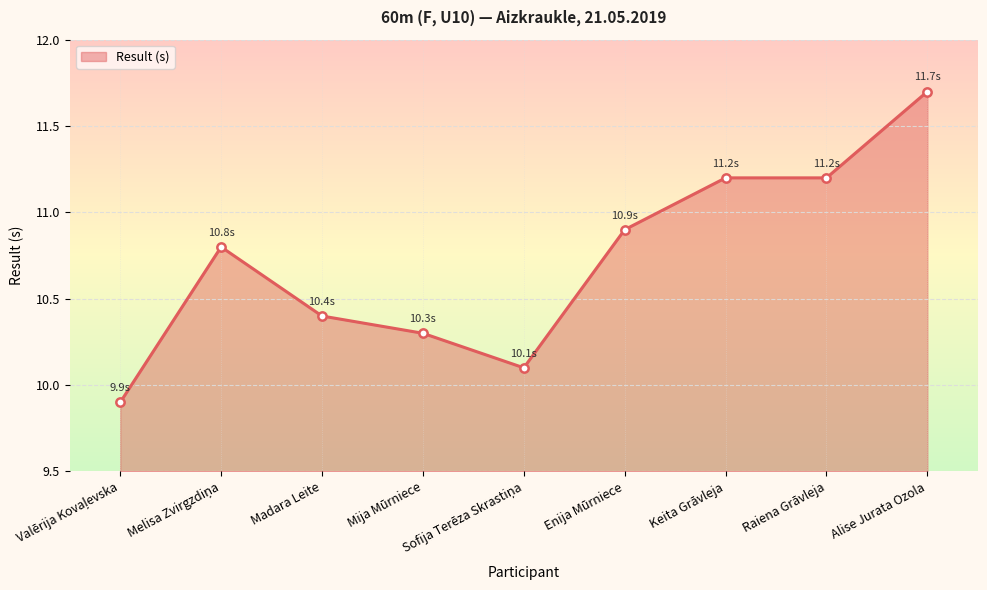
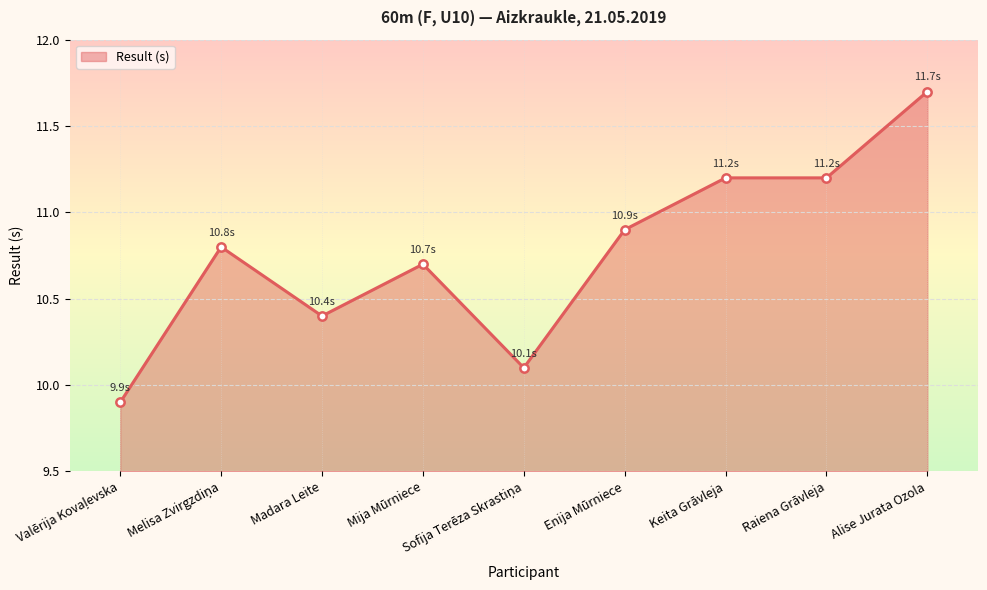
Mija Mūrniece: 10.3s -> 10.7s
